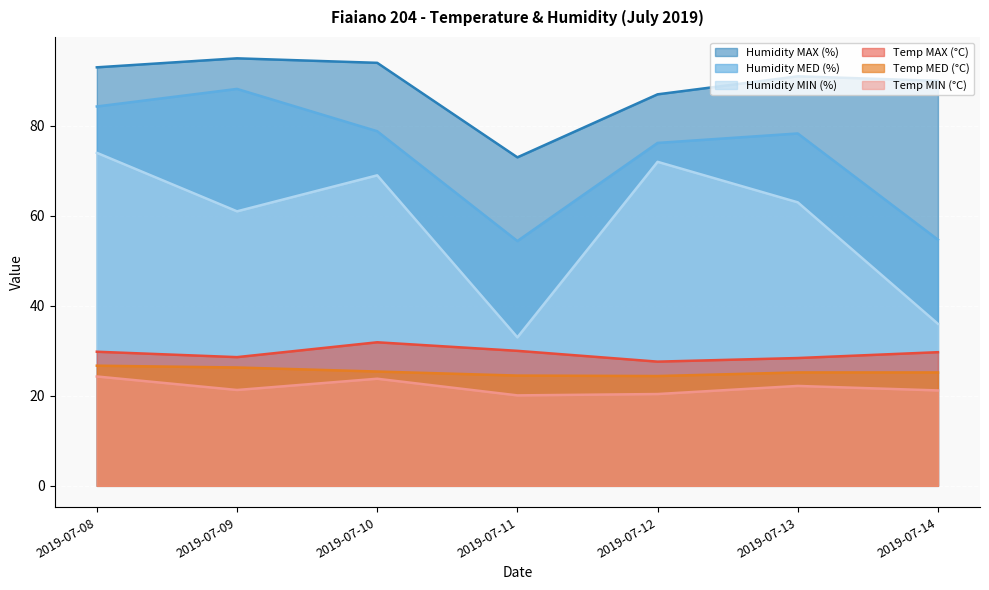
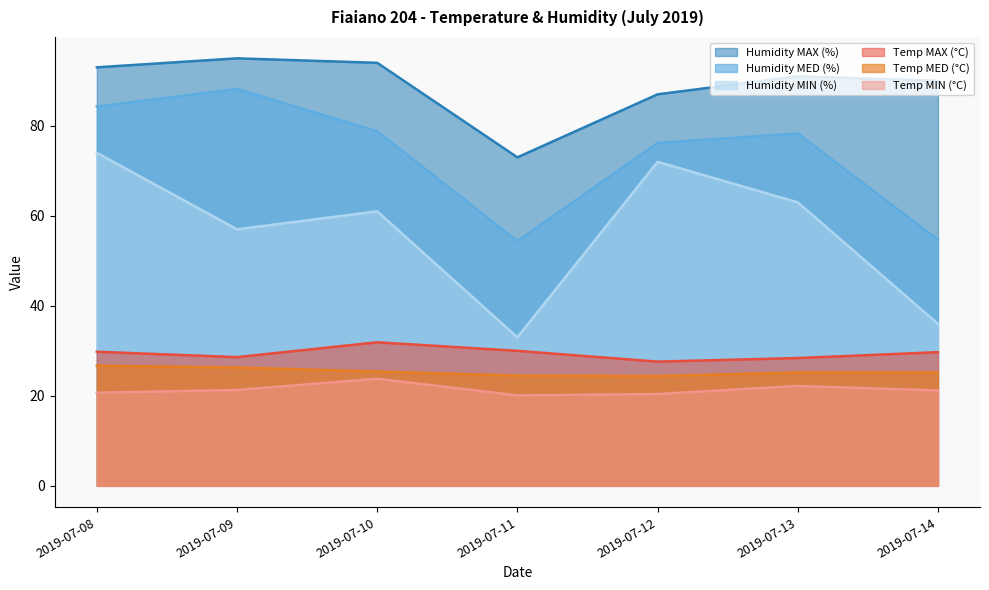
Temp MIN (°C), 2019-07-08: 24 -> 21
Humidity MIN (%), 2019-07-09: 61 -> 57
Humidity MIN (%), 2019-07-10: 69 -> 61
